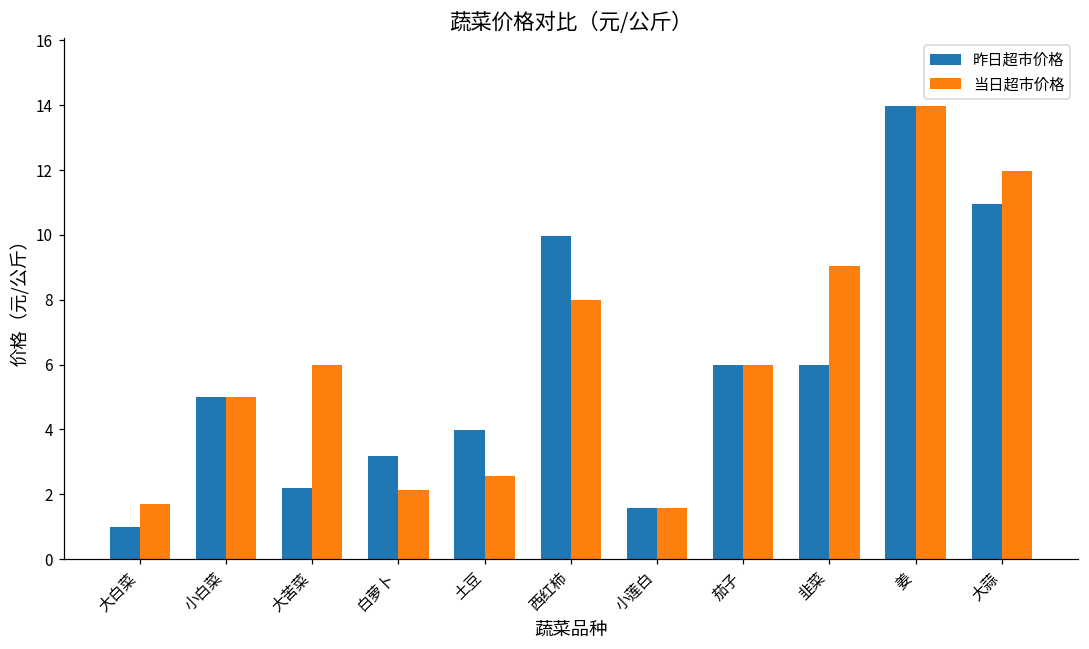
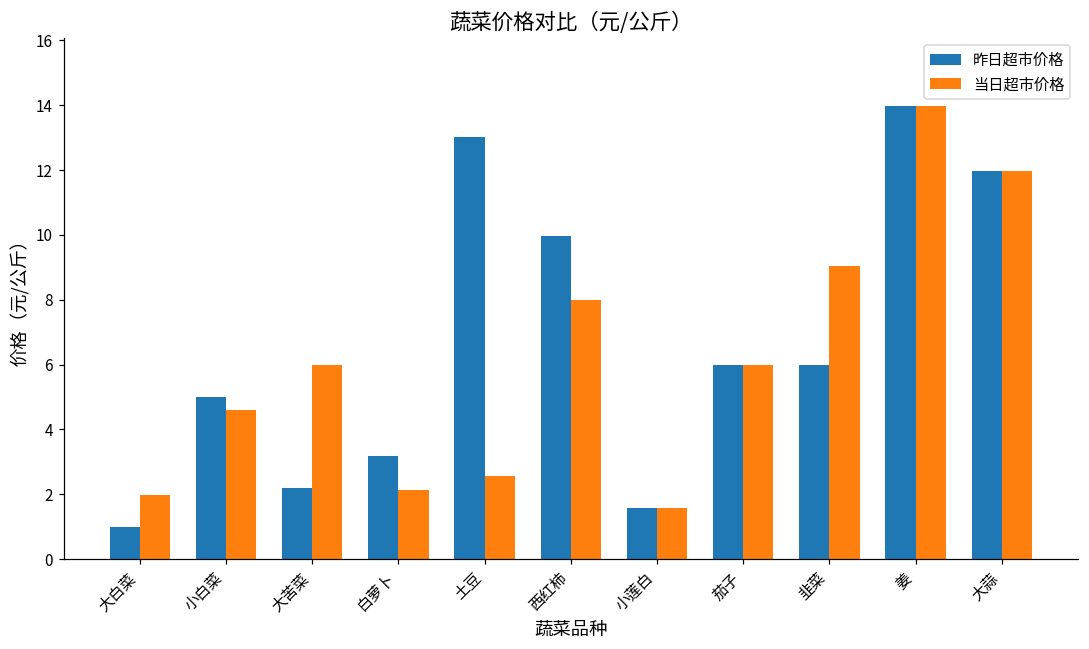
当日超市价格, 大白菜: 1.7 -> 2.0
当日超市价格, 小白菜: 5.0 -> 4.6
昨日超市价格, 土豆: 4.0 -> 13.0
昨日超市价格, 大蒜: 11.0 -> 12.0
